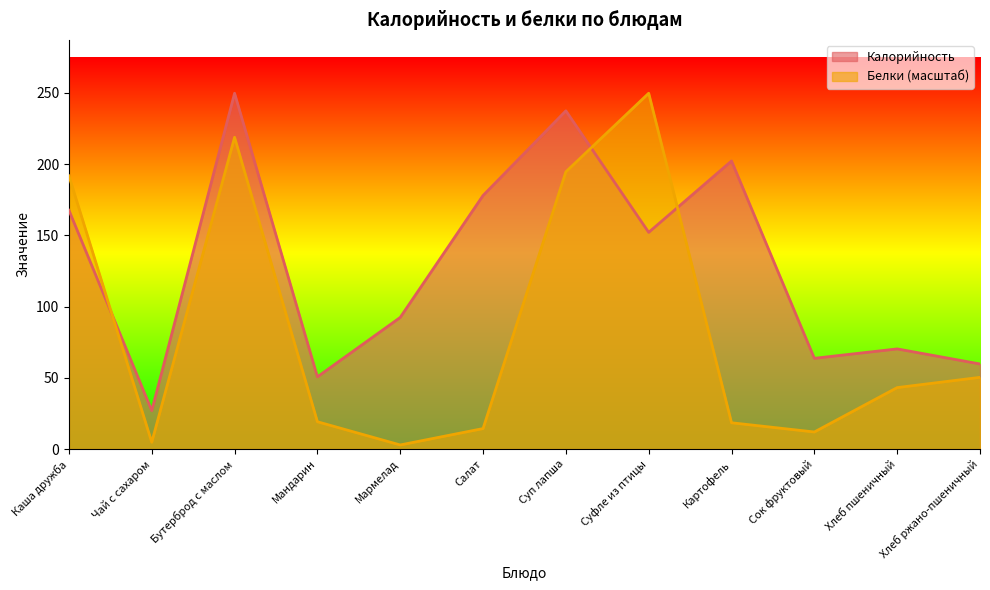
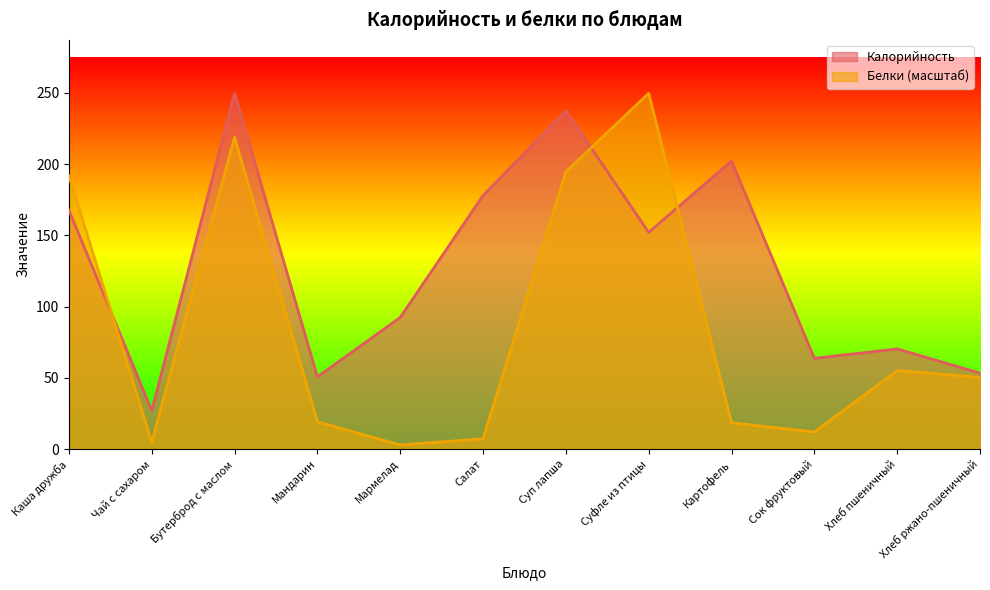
Белки (масштаб), Салат: 14 -> 7
Белки (масштаб), Хлеб пшеничный: 43 -> 55
Калорийность, Хлеб ржано-пшеничный: 60 -> 53
